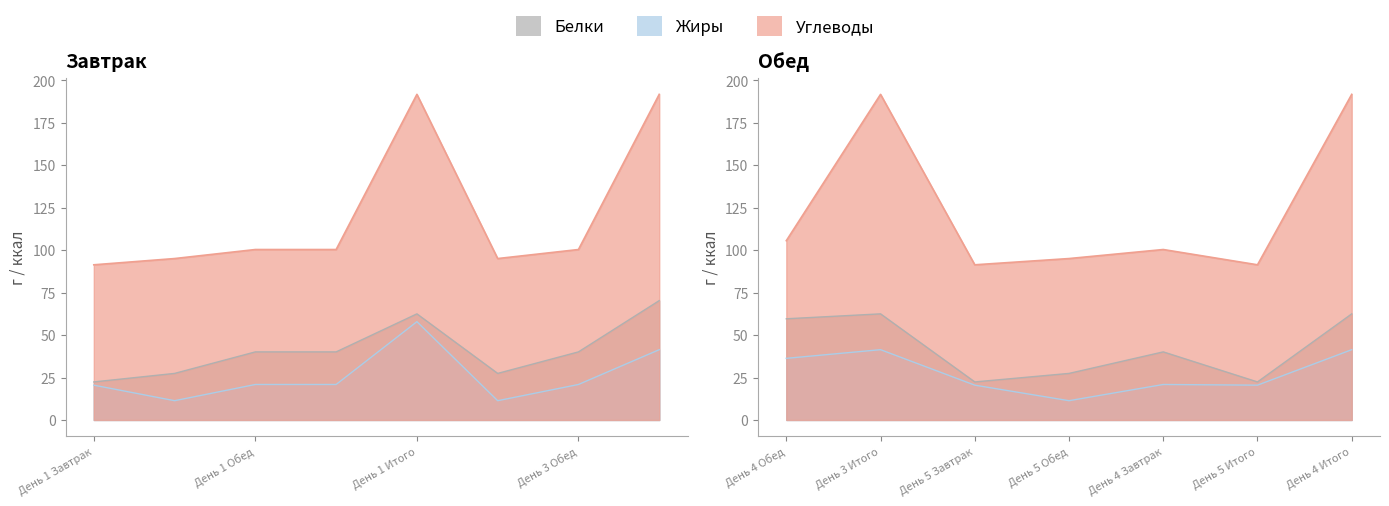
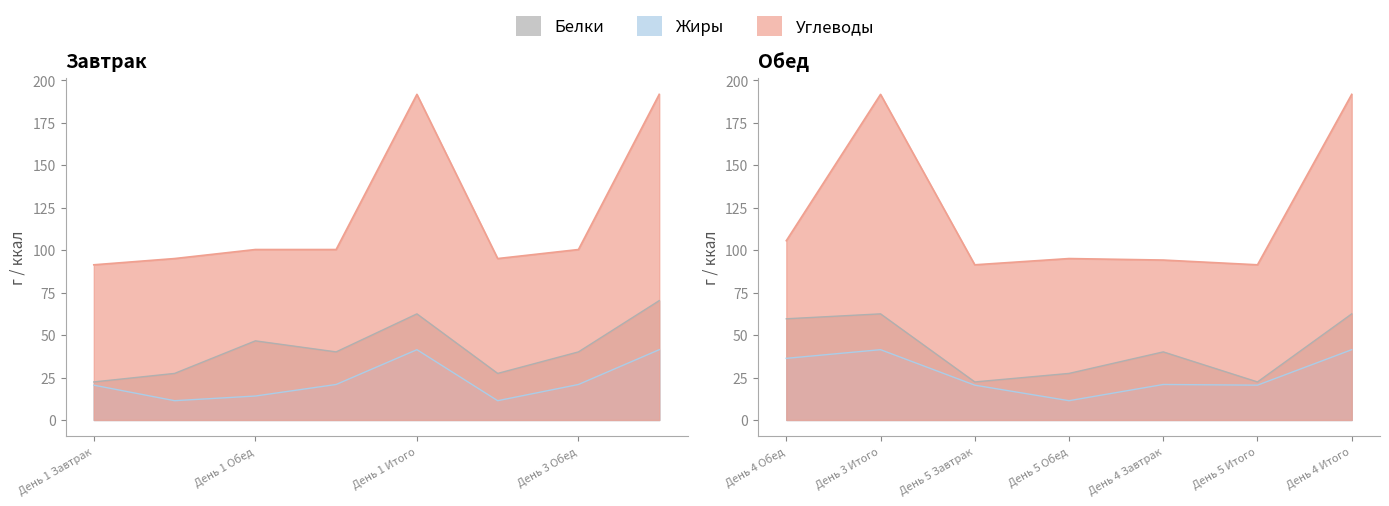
Завтрак, Белки, День 1 Обед: 40 -> 47
Завтрак, Жиры, День 1 Обед: 21 -> 14
Завтрак, Жиры, День 1 Итого: 58 -> 41
Обед, Углеводы, День 4 Завтрак: 100 -> 94
